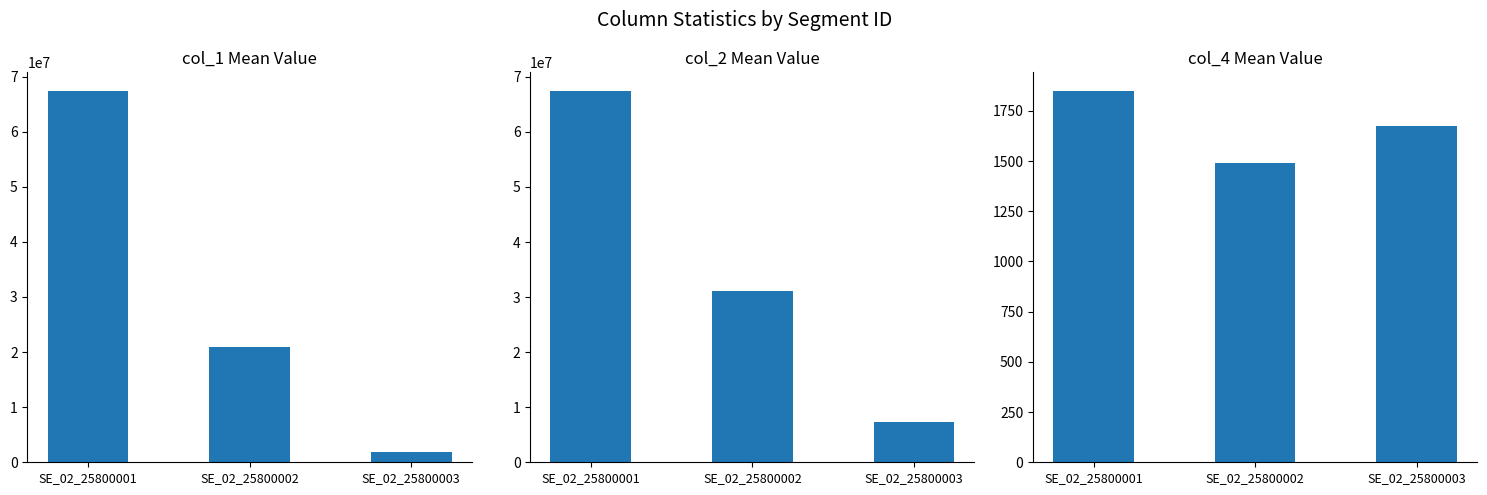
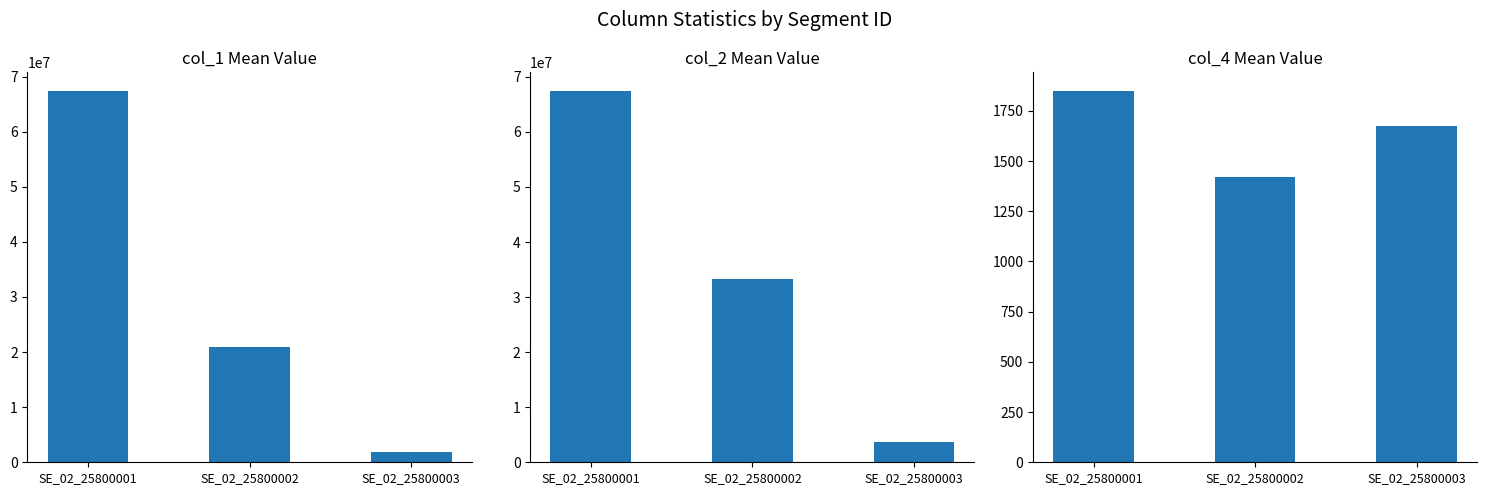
col_2 Mean Value, SE_02_25800002: 31000000 -> 33000000
col_2 Mean Value, SE_02_25800003: 7000000 -> 4000000
col_4 Mean Value, SE_02_25800002: 1490 -> 1420
